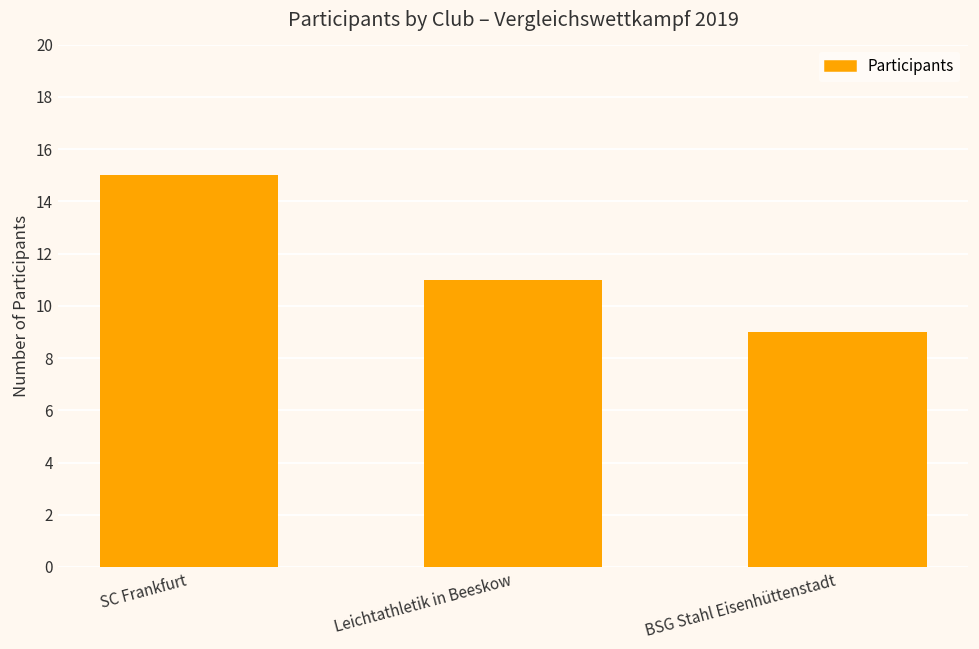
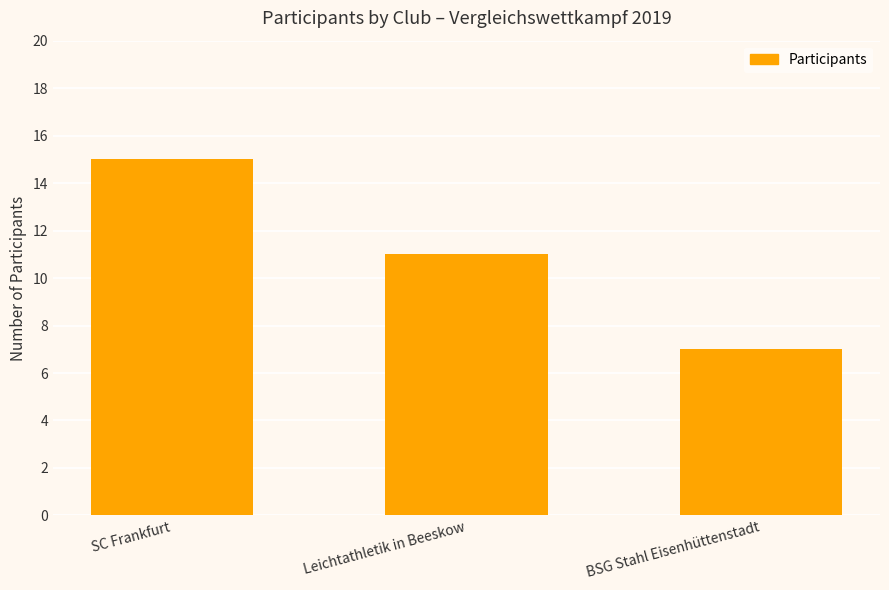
BSG Stahl Eisenhüttenstadt: 9 -> 7
